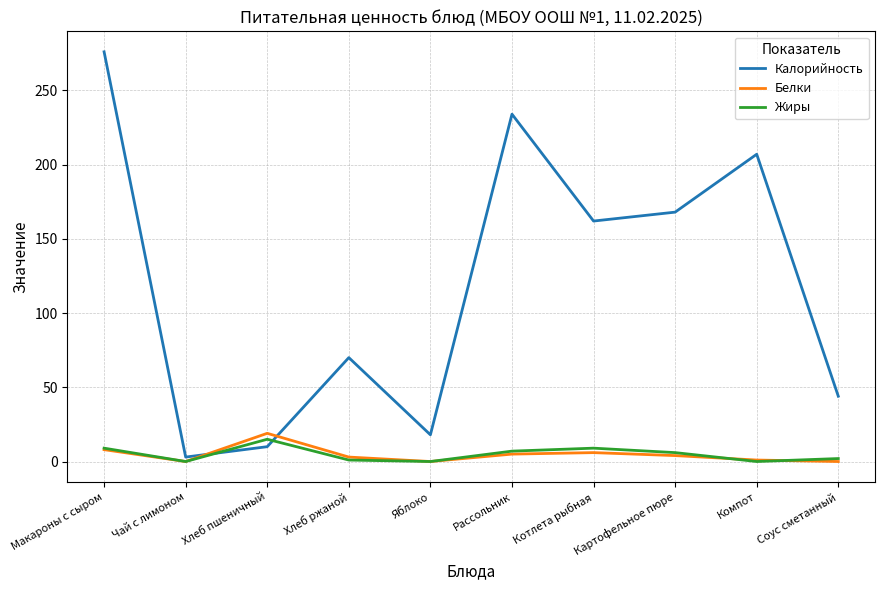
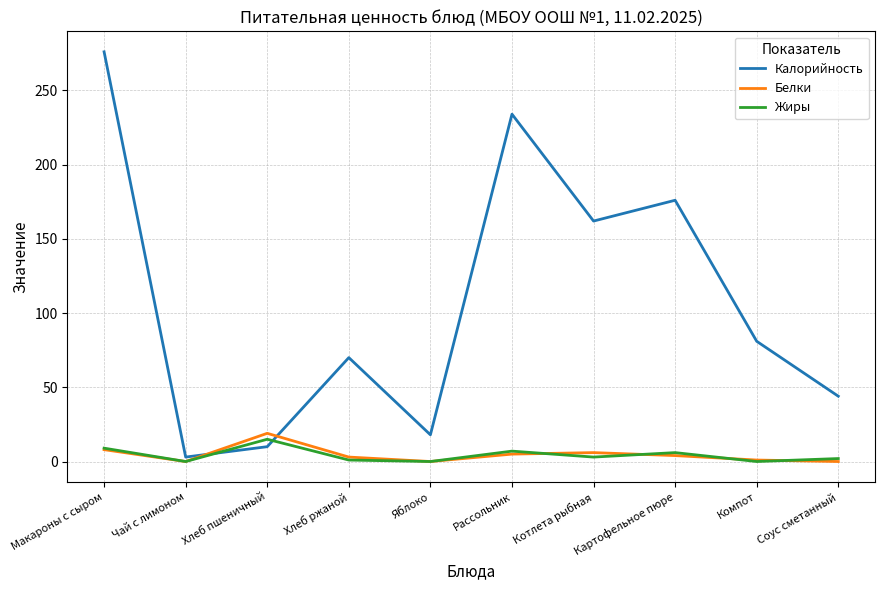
Жиры, Котлета рыбная: 9 -> 3
Калорийность, Картофельное пюре: 168 -> 176
Калорийность, Компот: 207 -> 81
